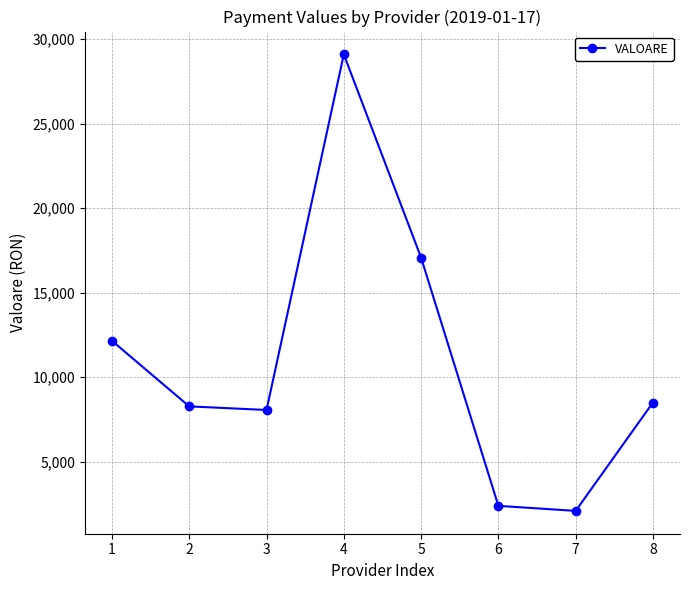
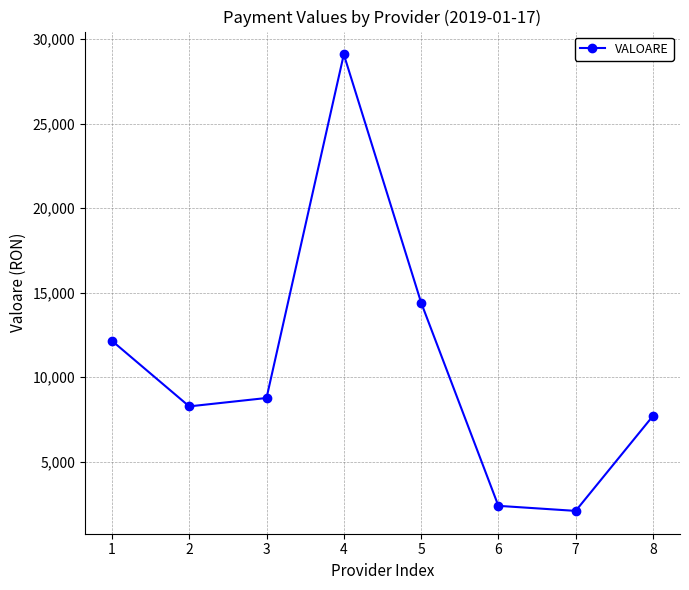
3: 8,100 -> 8,800
5: 17,100 -> 14,400
8: 8,500 -> 7,700
